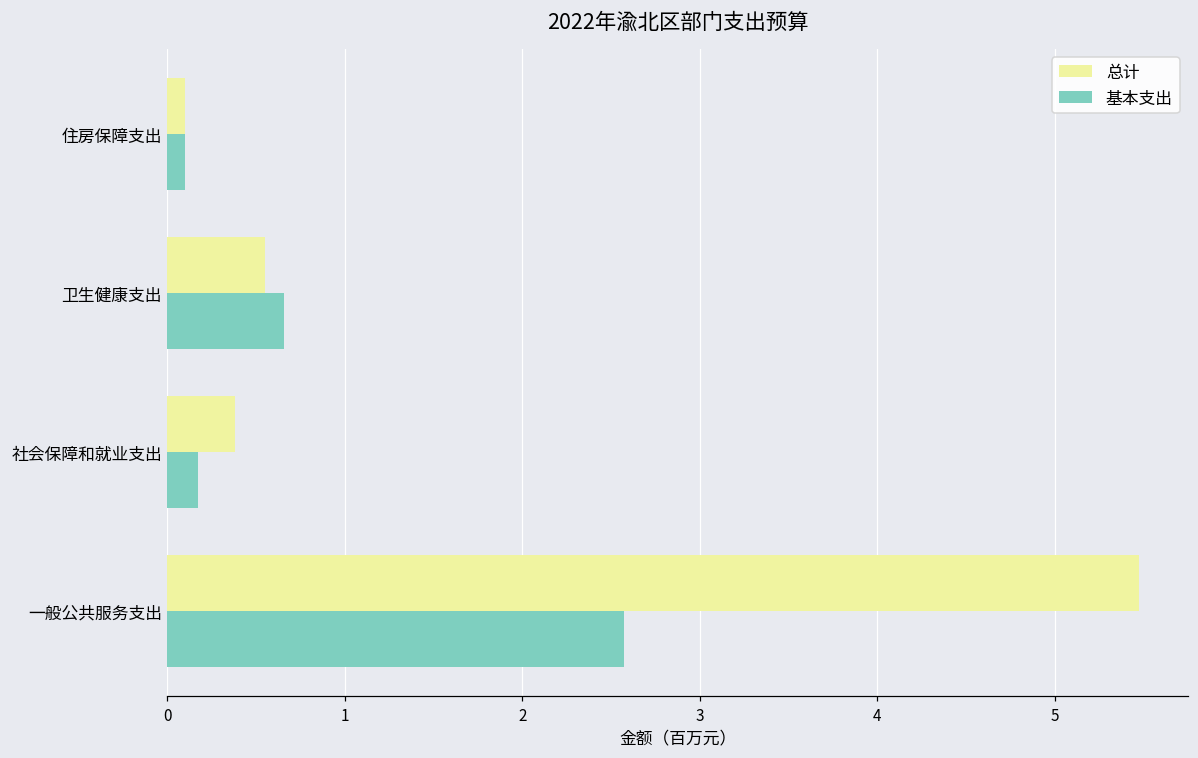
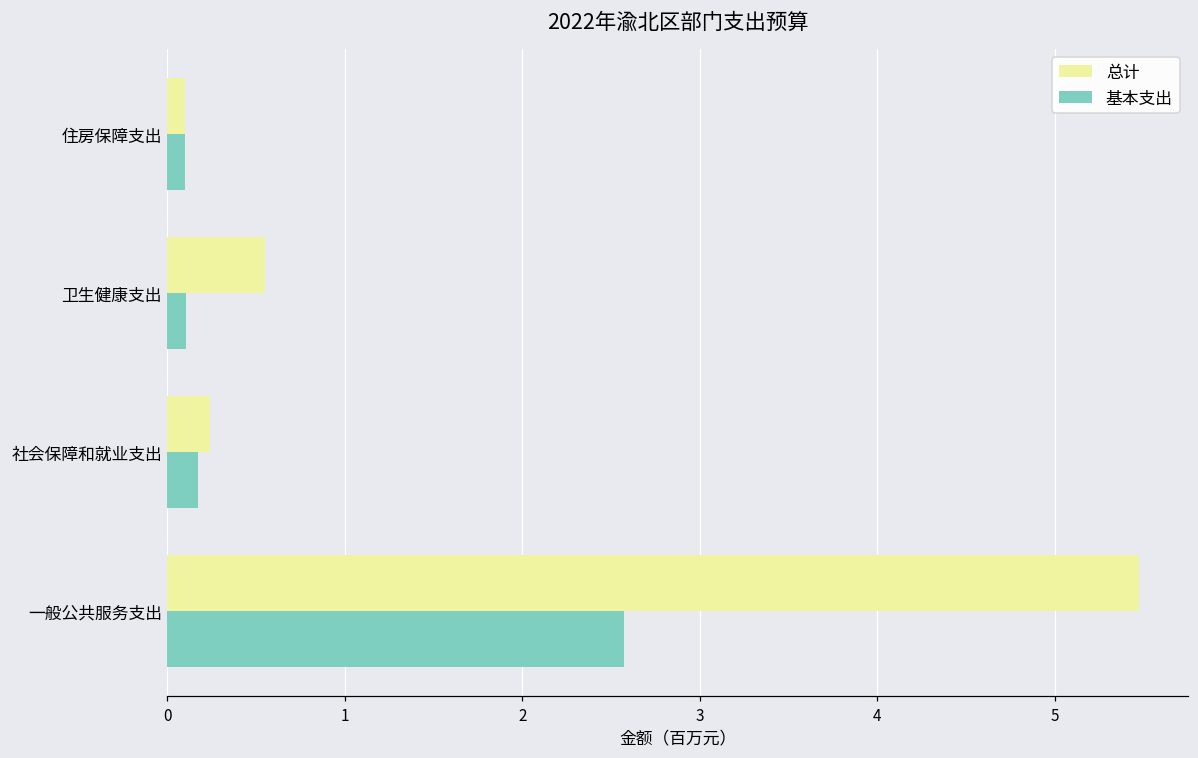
基本支出, 卫生健康支出: 0.65 -> 0.11
总计, 社会保障和就业支出: 0.38 -> 0.24
